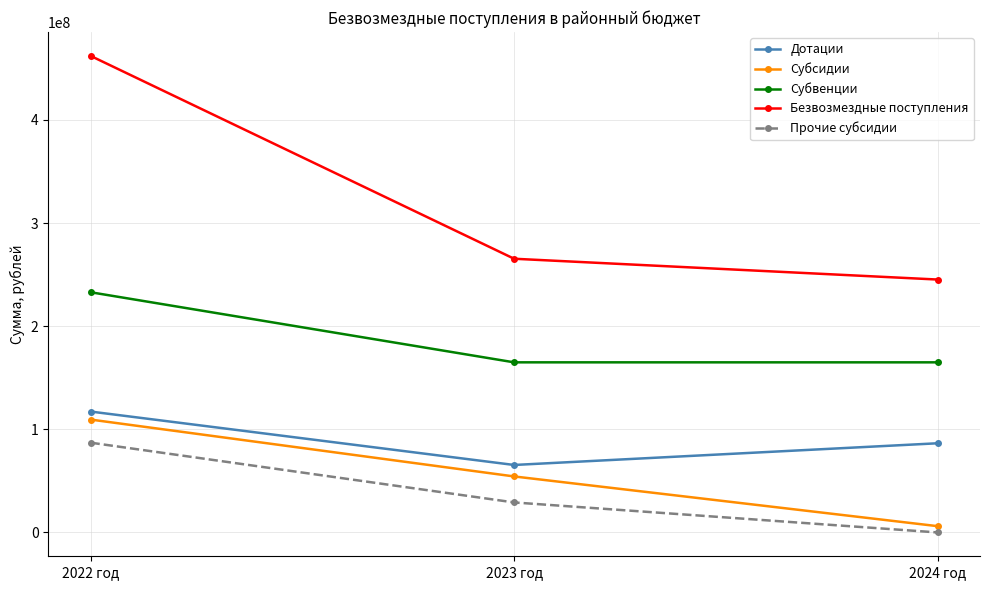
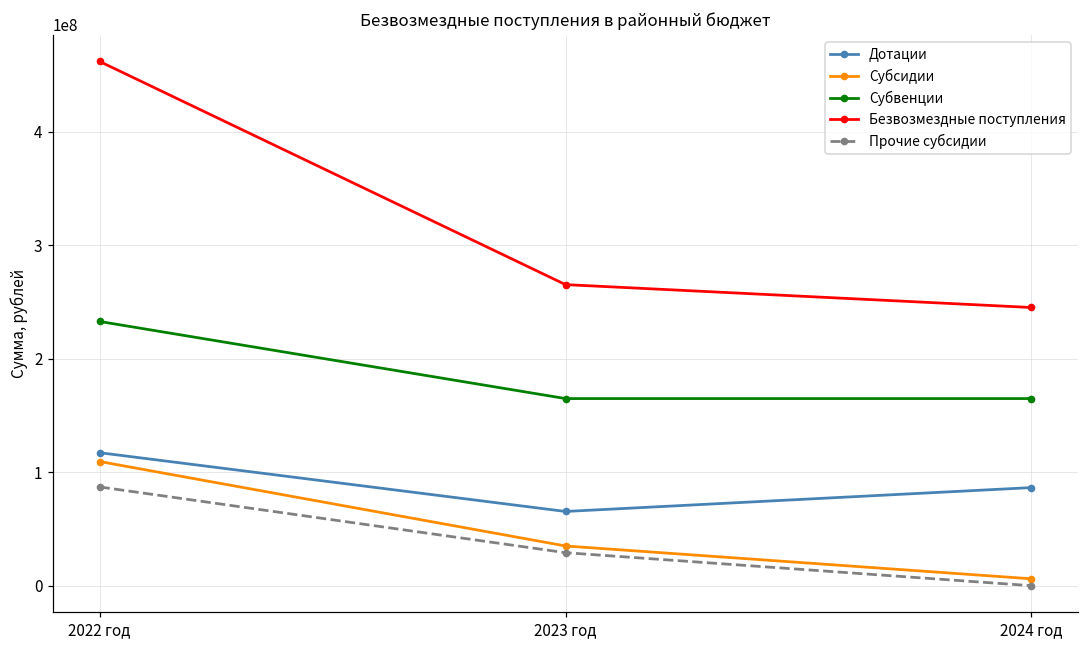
Субсидии, 2023 год: 54000000 -> 35000000
